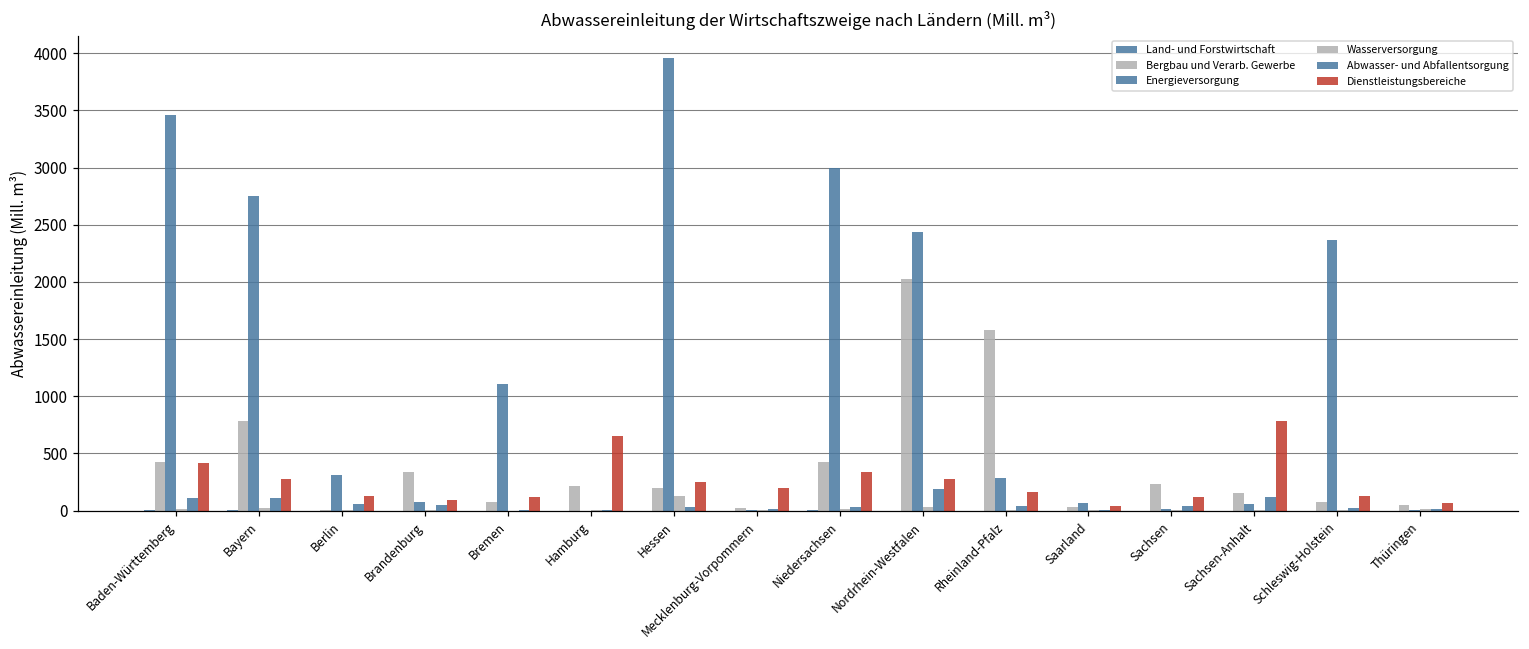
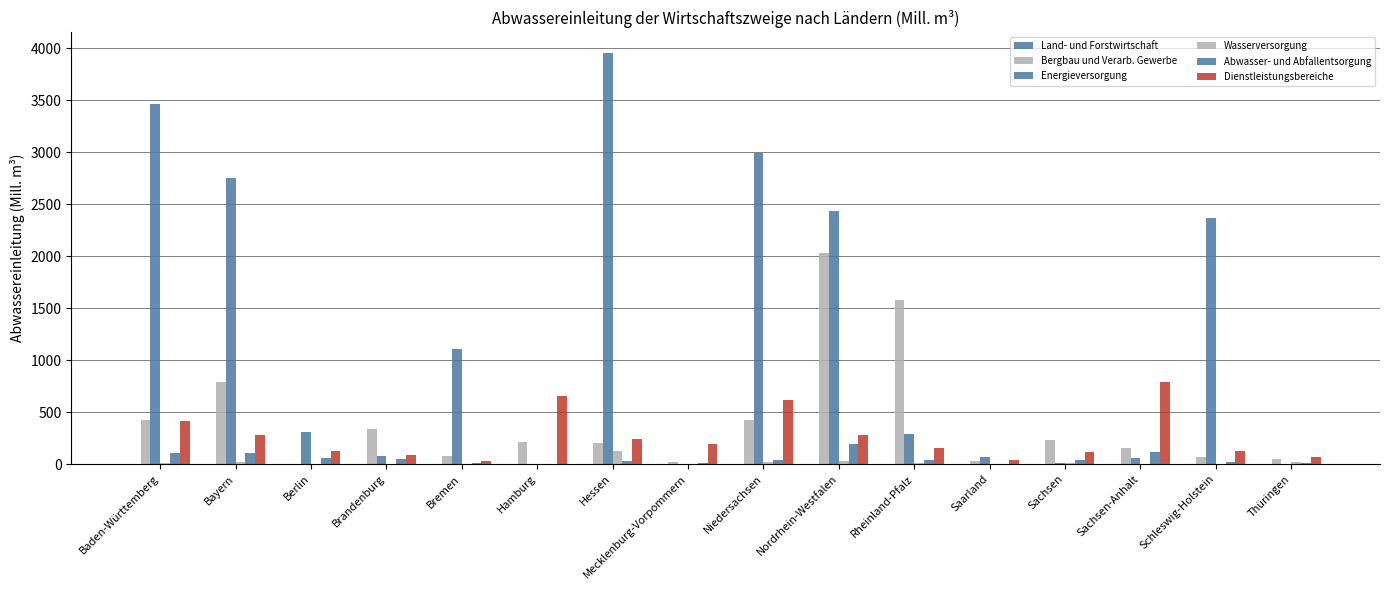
Dienstleistungsbereiche, Bremen: 120 -> 30
Dienstleistungsbereiche, Niedersachsen: 340 -> 620
